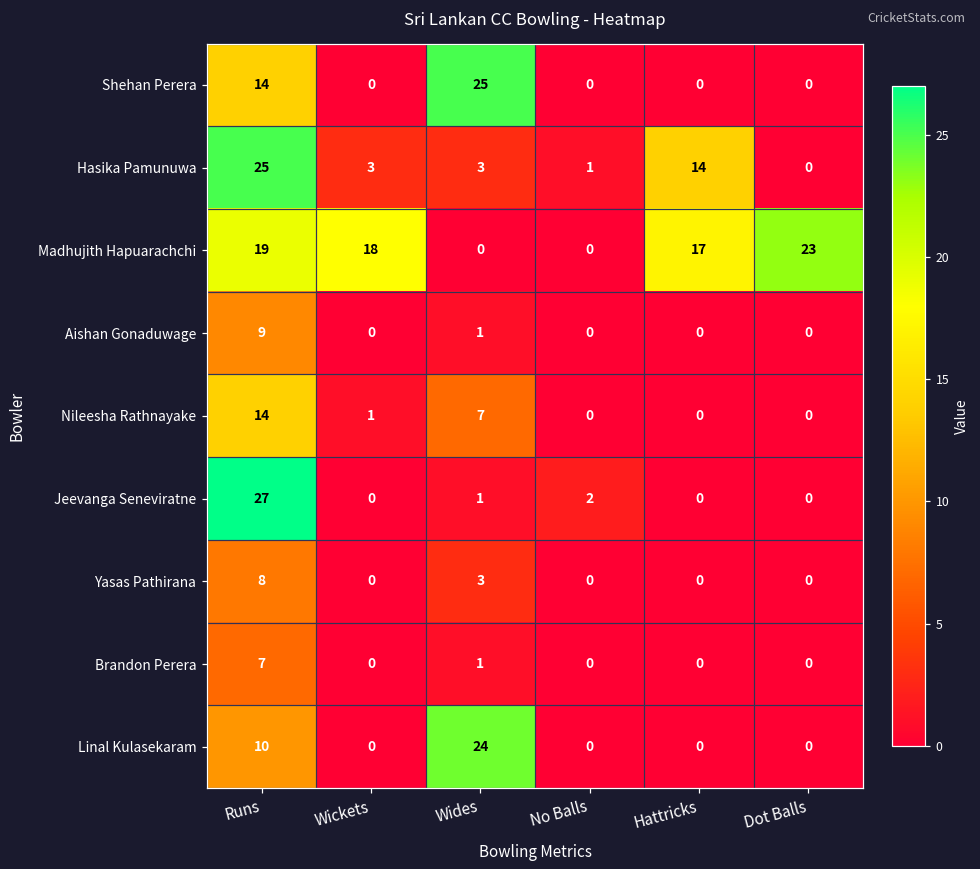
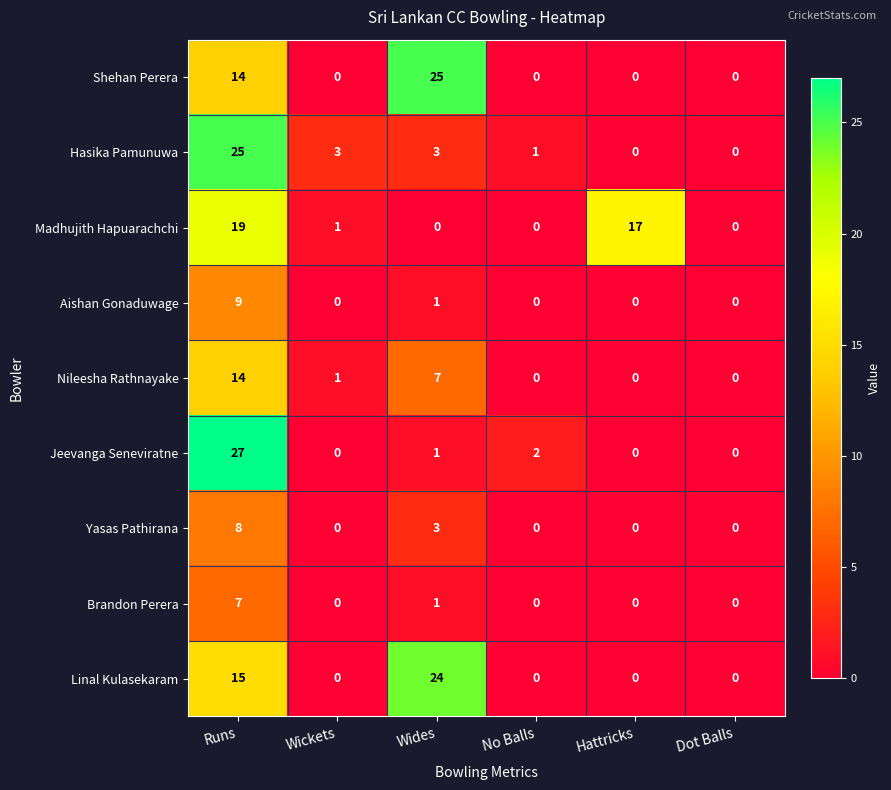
Hasika Pamunuwa, Hattricks: 14 -> 0
Madhujith Hapuarachchi, Wickets: 18 -> 1
Madhujith Hapuarachchi, Dot Balls: 23 -> 0
Linal Kulasekaram, Runs: 10 -> 15
